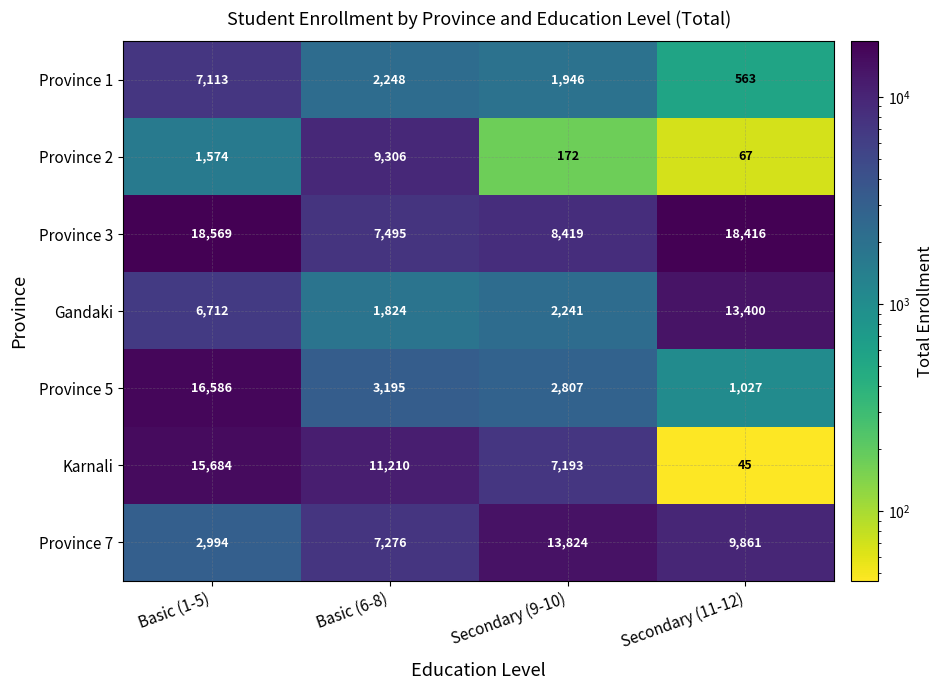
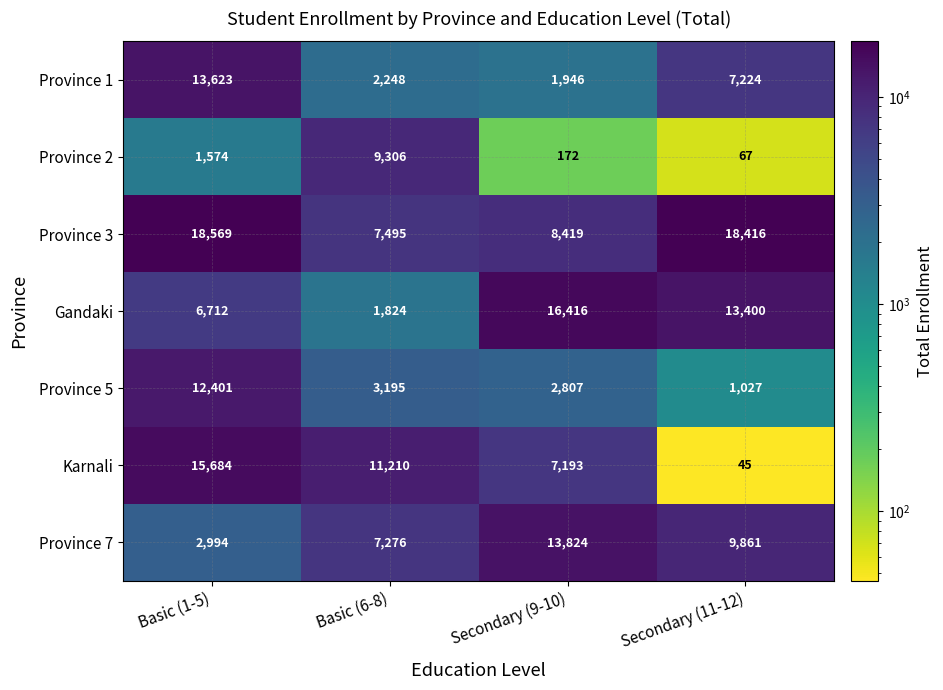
Province 1, Basic (1-5): 7,113 -> 13,623
Province 1, Secondary (11-12): 563 -> 7,224
Gandaki, Secondary (9-10): 2,241 -> 16,416
Province 5, Basic (1-5): 16,586 -> 12,401
